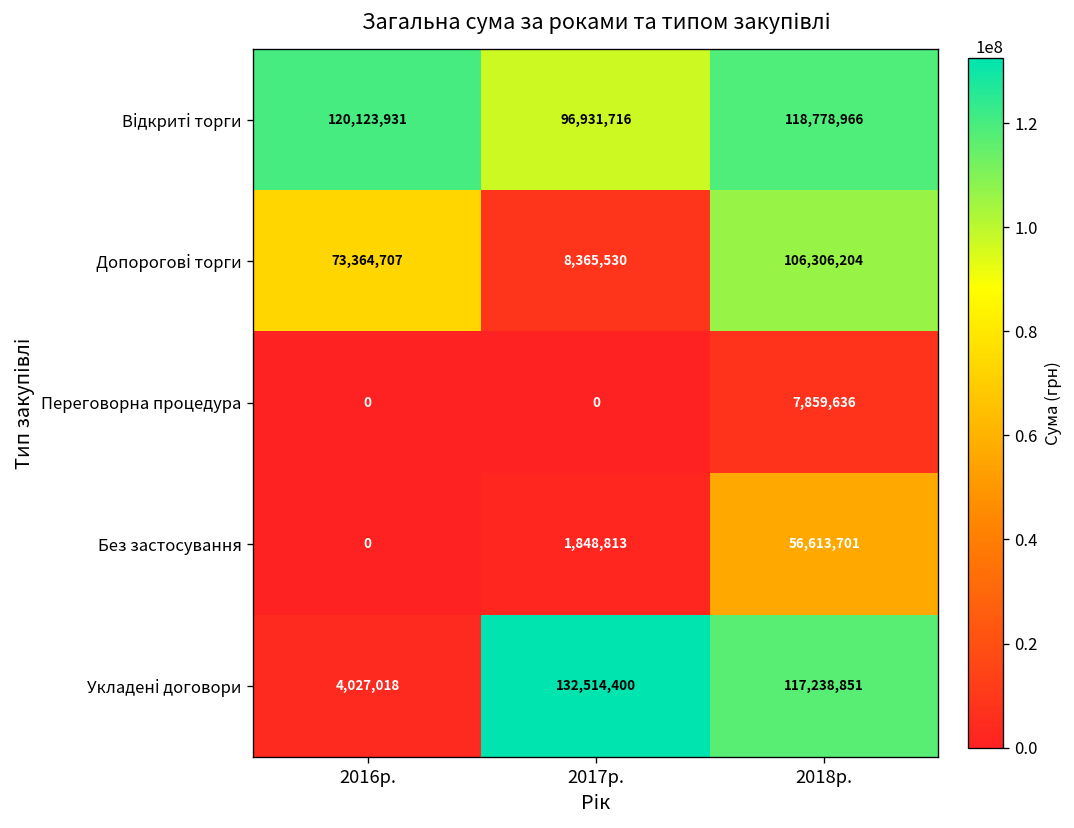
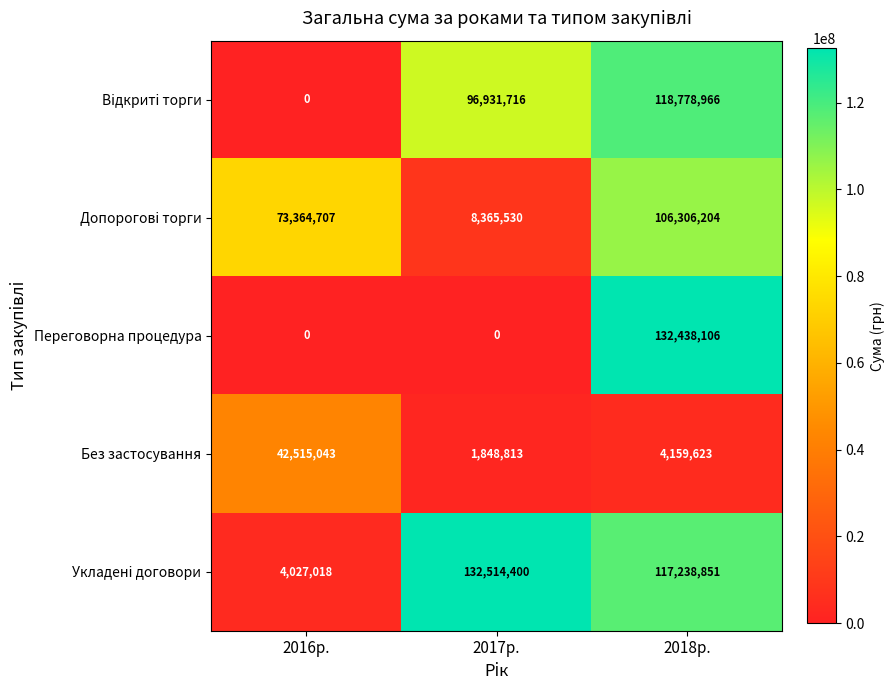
Відкриті торги, 2016р.: 120,123,931 -> 0
Переговорна процедура, 2018р.: 7,859,636 -> 132,438,106
Без застосування, 2016р.: 0 -> 42,515,043
Без застосування, 2018р.: 56,613,701 -> 4,159,623
